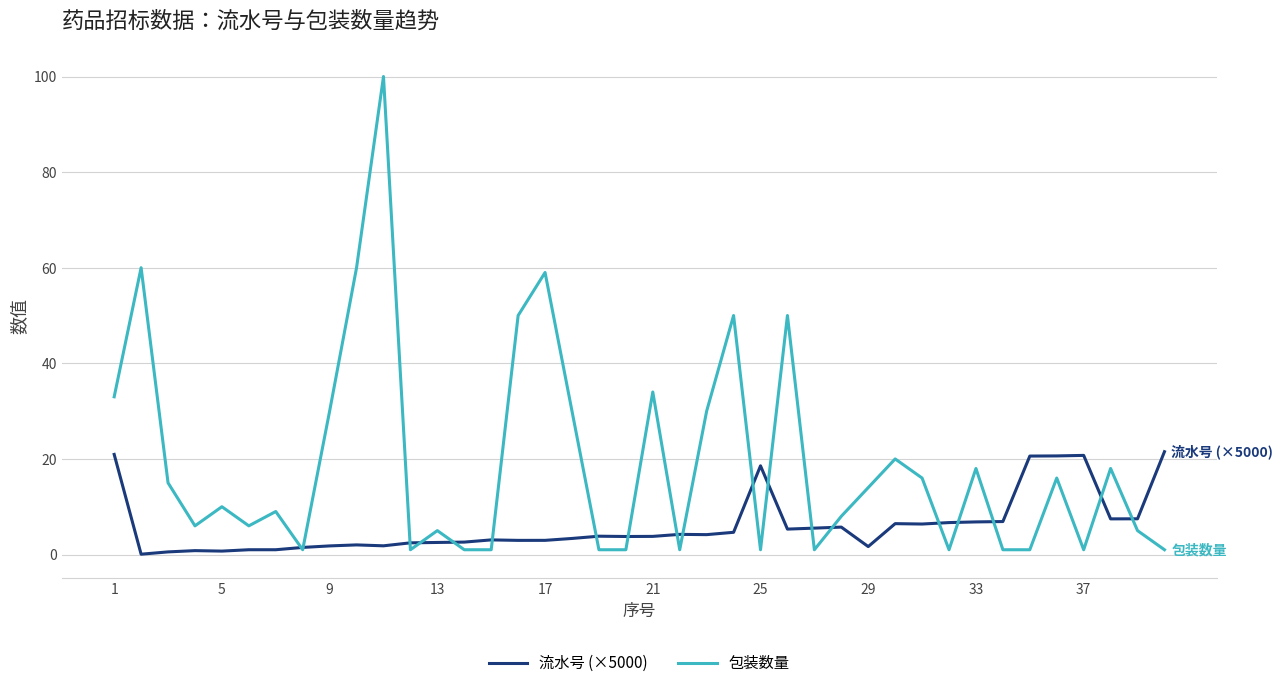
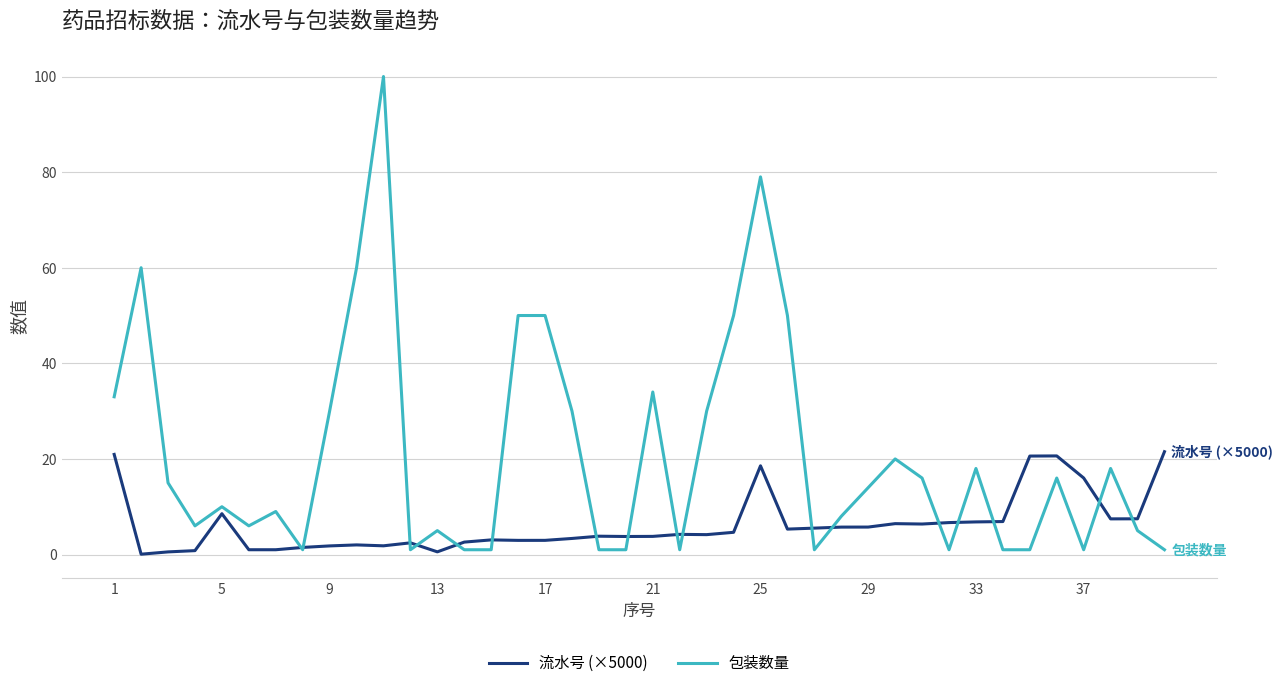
流水号 (×5000), 5: 1 -> 9
流水号 (×5000), 13: 3 -> 1
包装数量, 17: 59 -> 50
包装数量, 25: 1 -> 79
流水号 (×5000), 29: 2 -> 6
流水号 (×5000), 37: 21 -> 16
